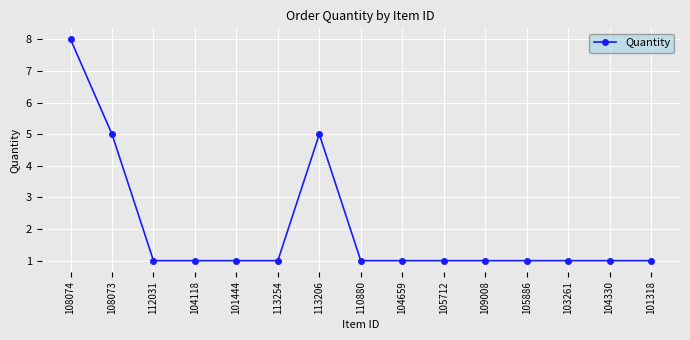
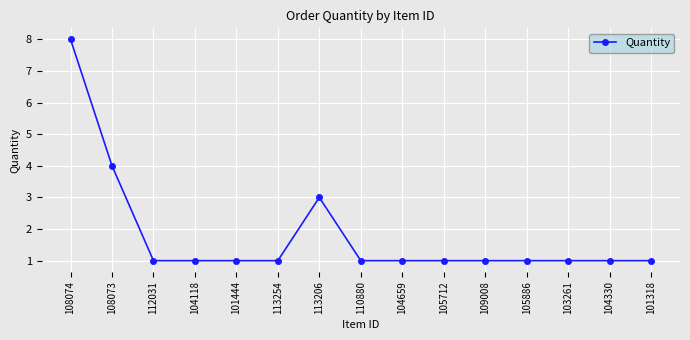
108073: 5 -> 4
113206: 5 -> 3
